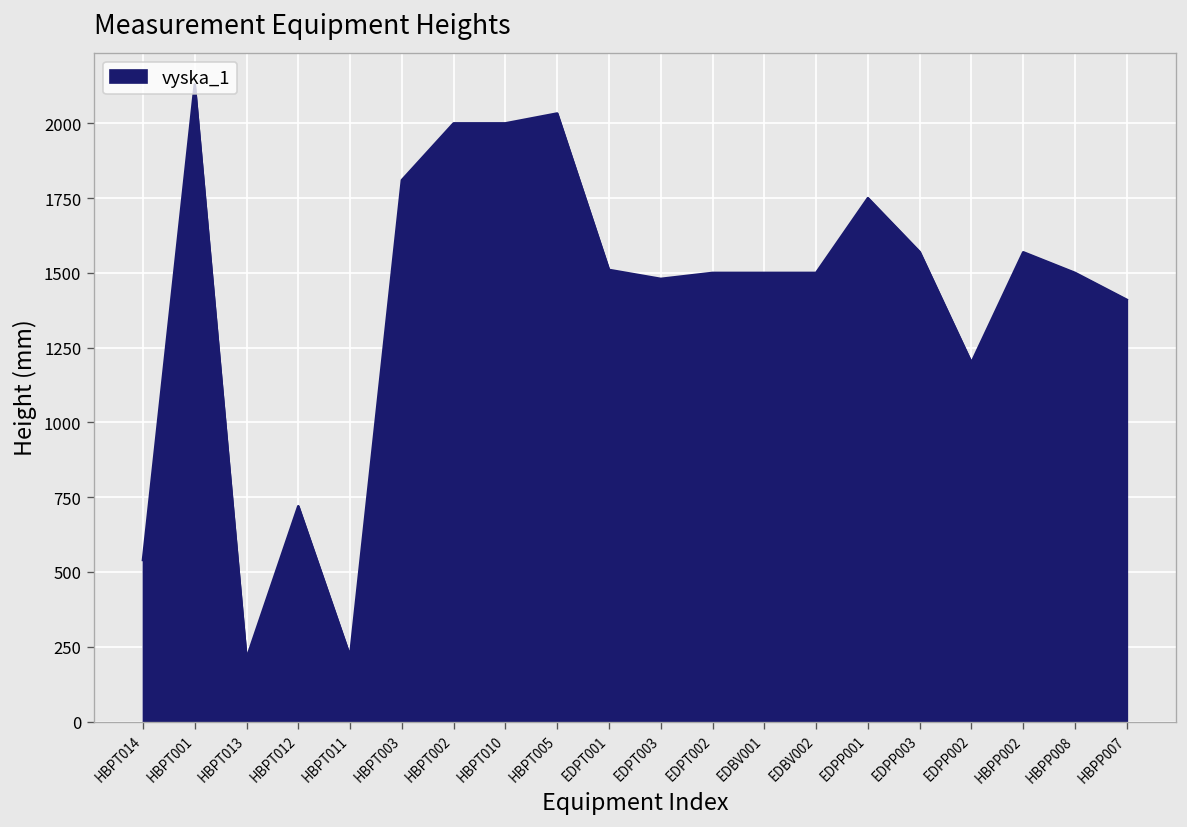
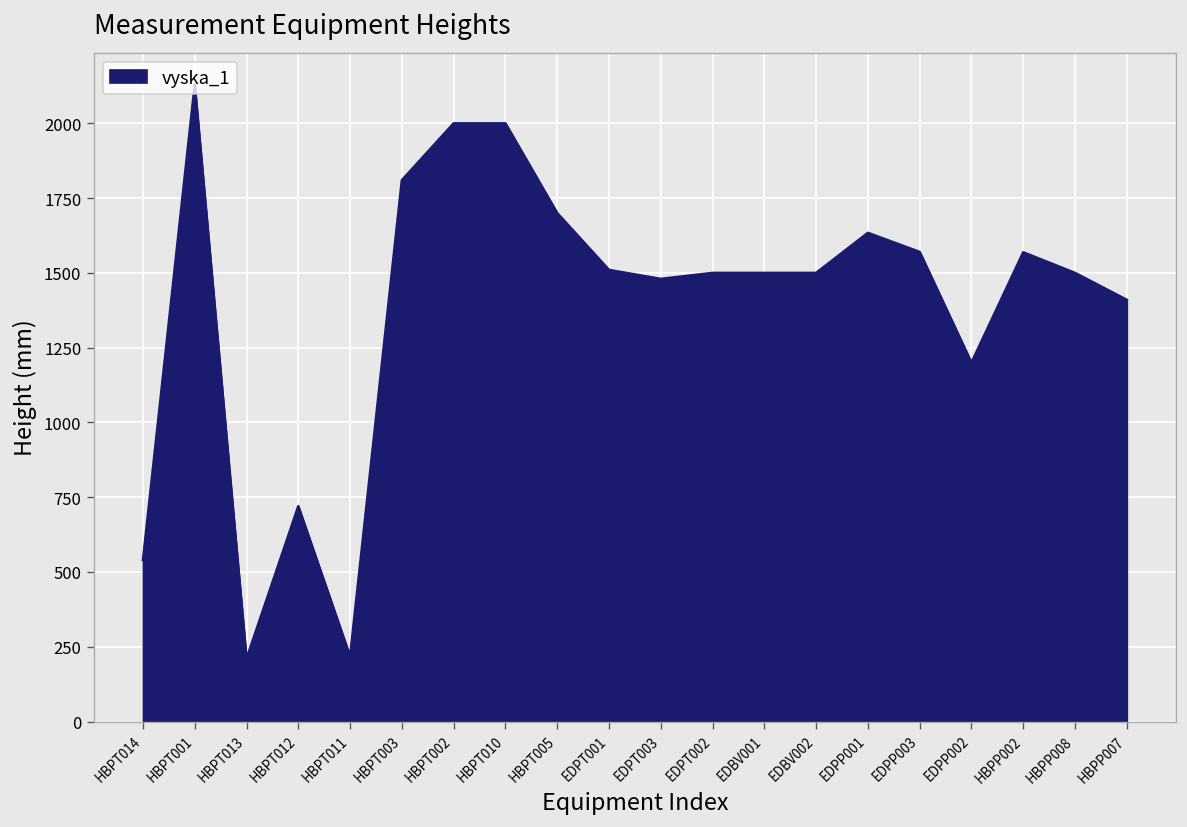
HBPT005: 2030 -> 1700
EDPP001: 1750 -> 1630
